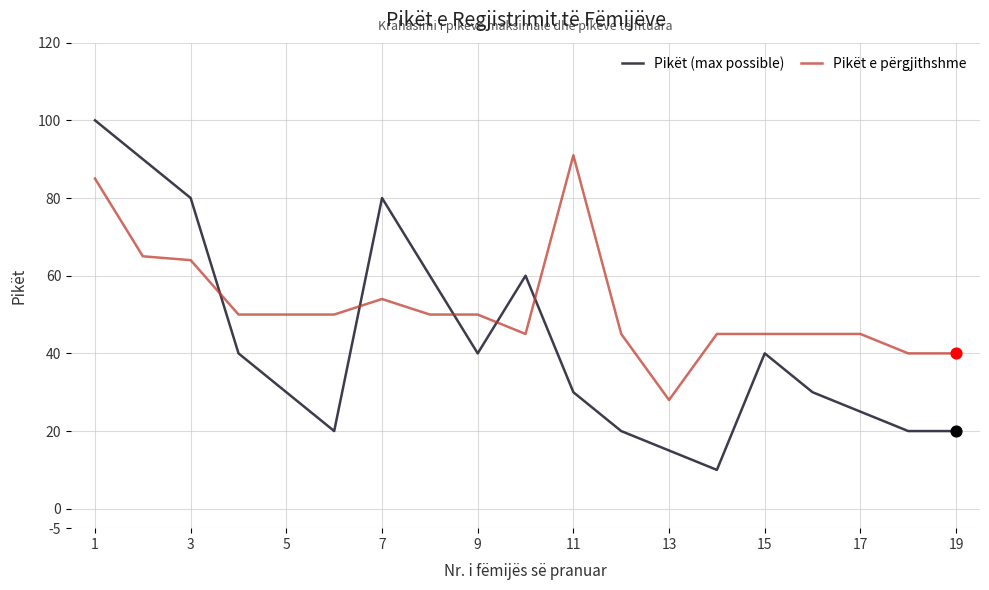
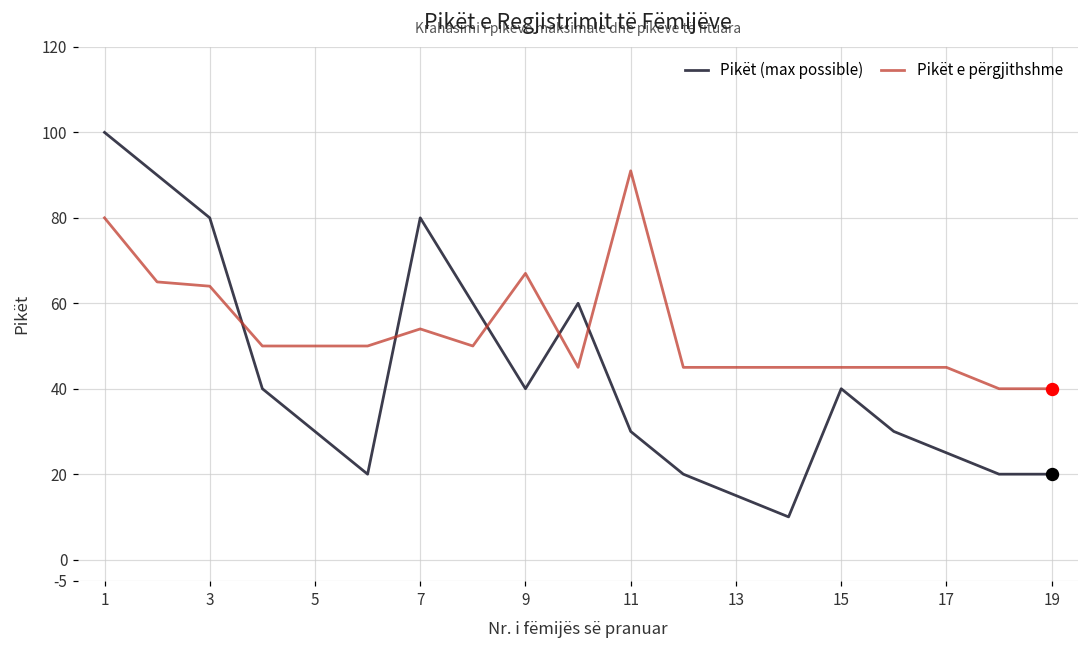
Pikët e përgjithshme, 1: 85 -> 80
Pikët e përgjithshme, 9: 50 -> 67
Pikët e përgjithshme, 13: 28 -> 45
